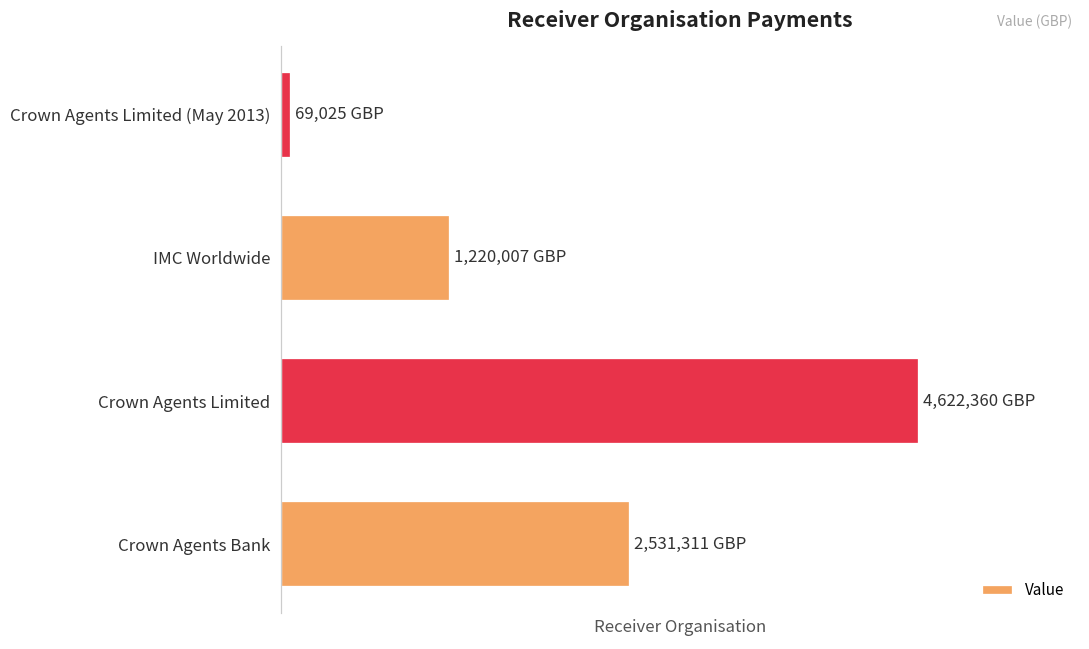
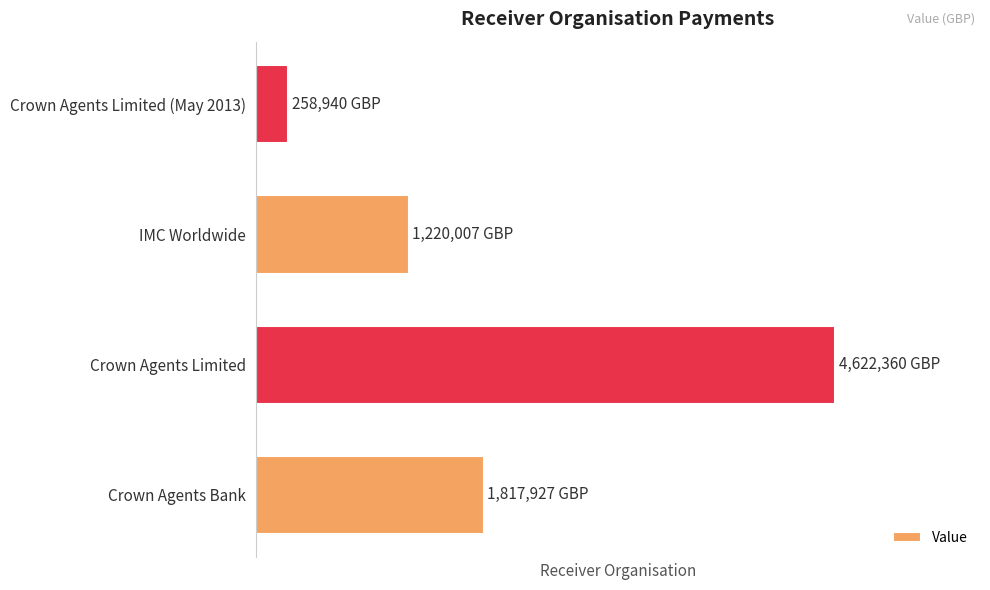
Crown Agents Limited (May 2013): 69,025 -> 258,940
Crown Agents Bank: 2,531,311 -> 1,817,927
